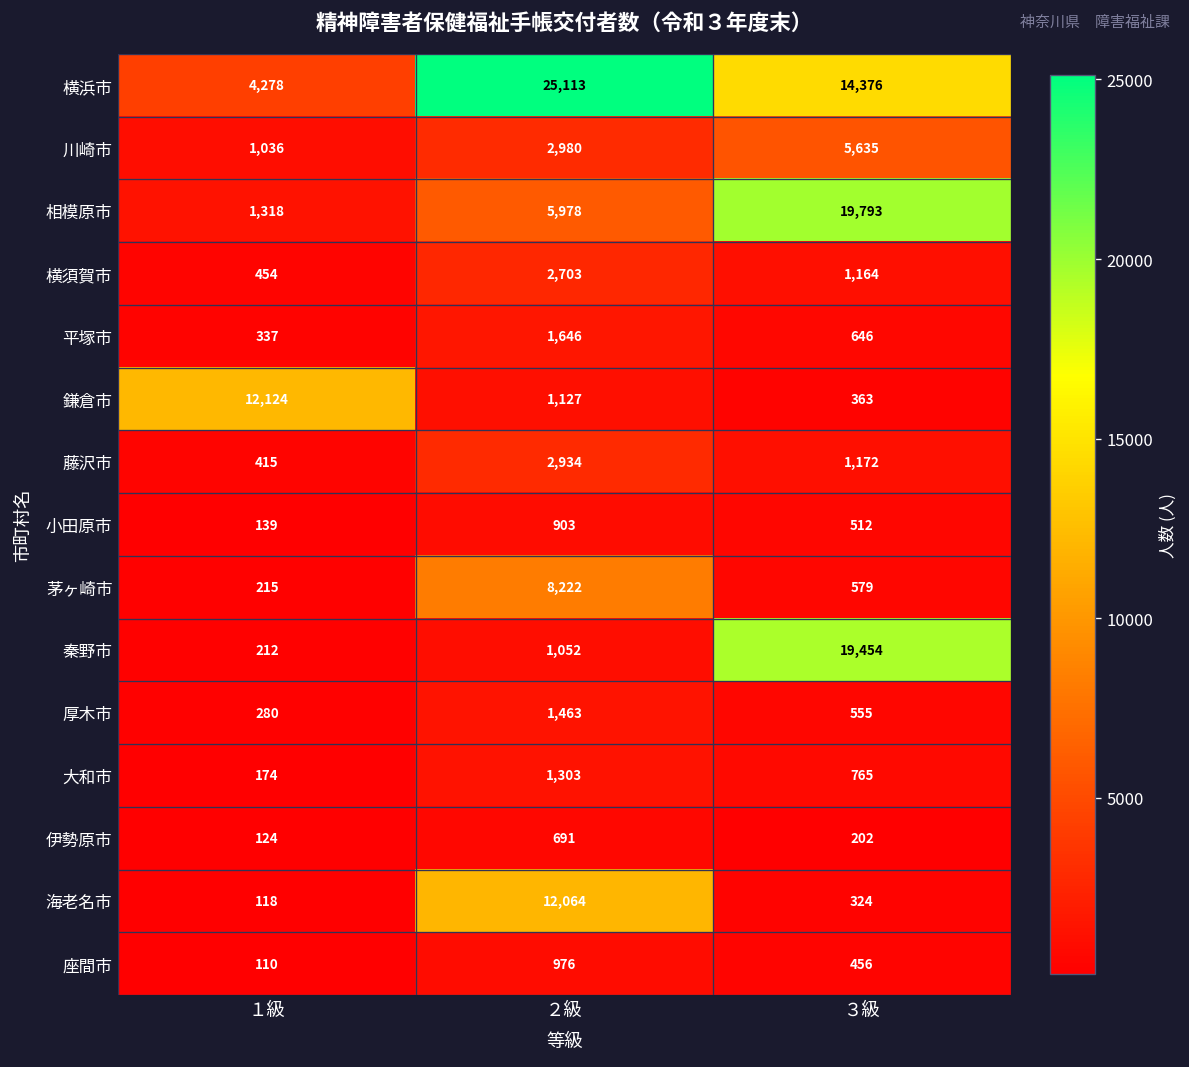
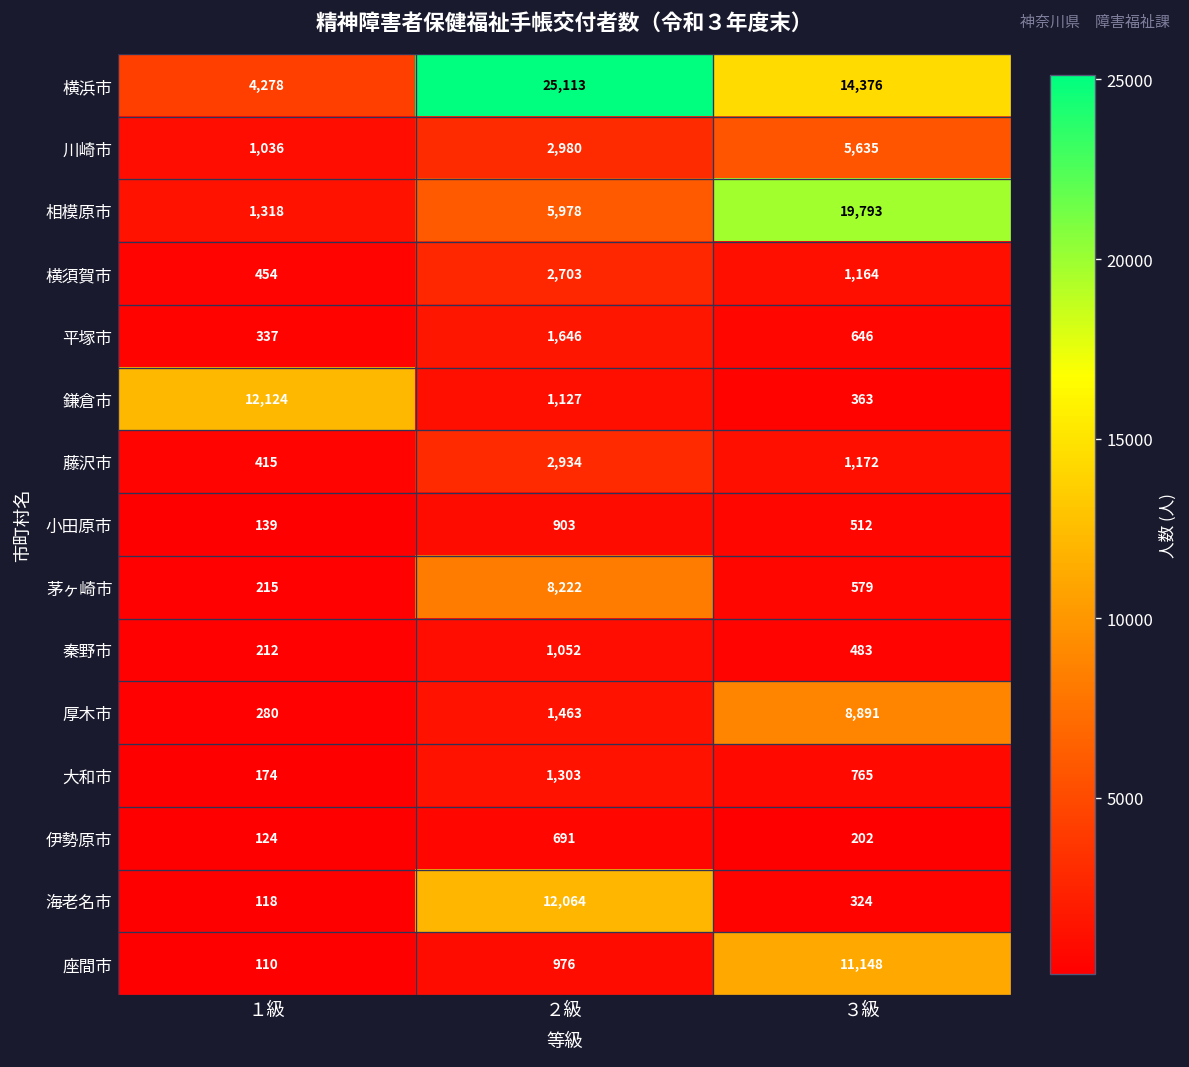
秦野市, ３級: 19,454 -> 483
厚木市, ３級: 555 -> 8,891
座間市, ３級: 456 -> 11,148
